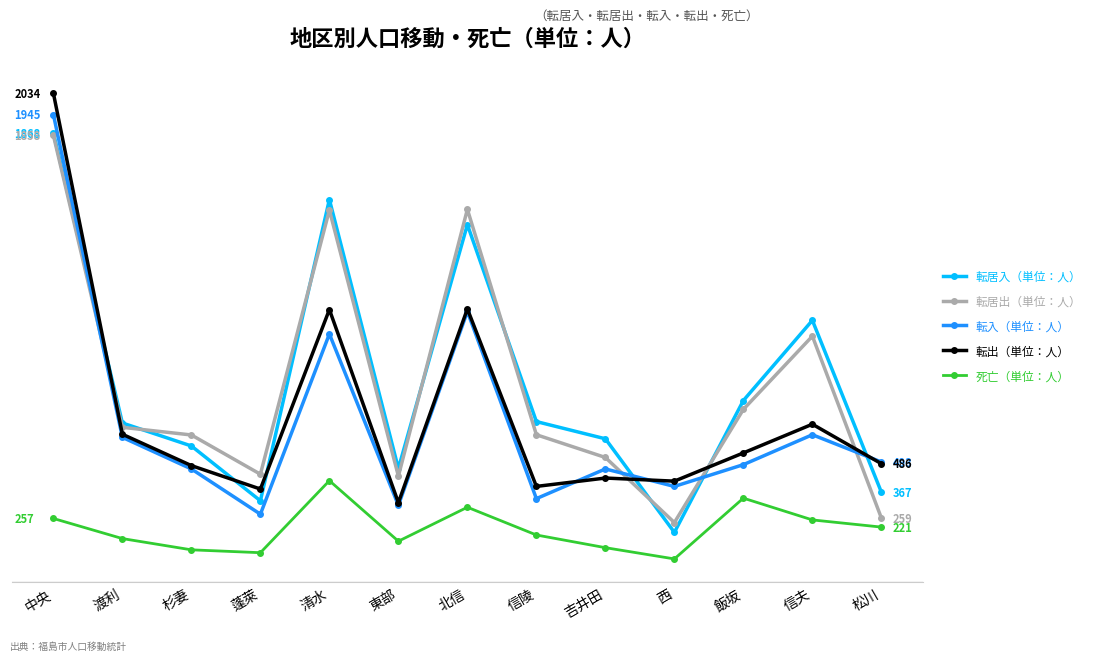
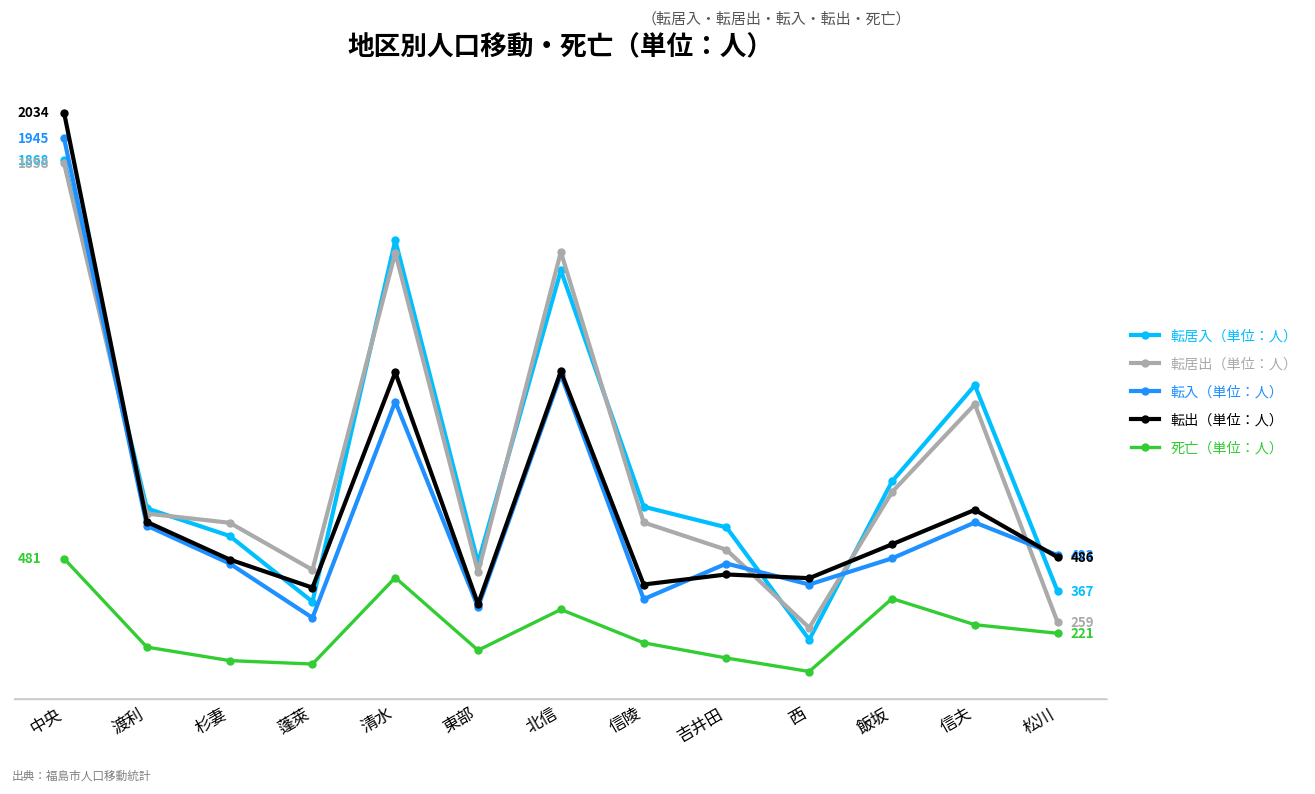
死亡（単位：人）, 中央: 257 -> 481
